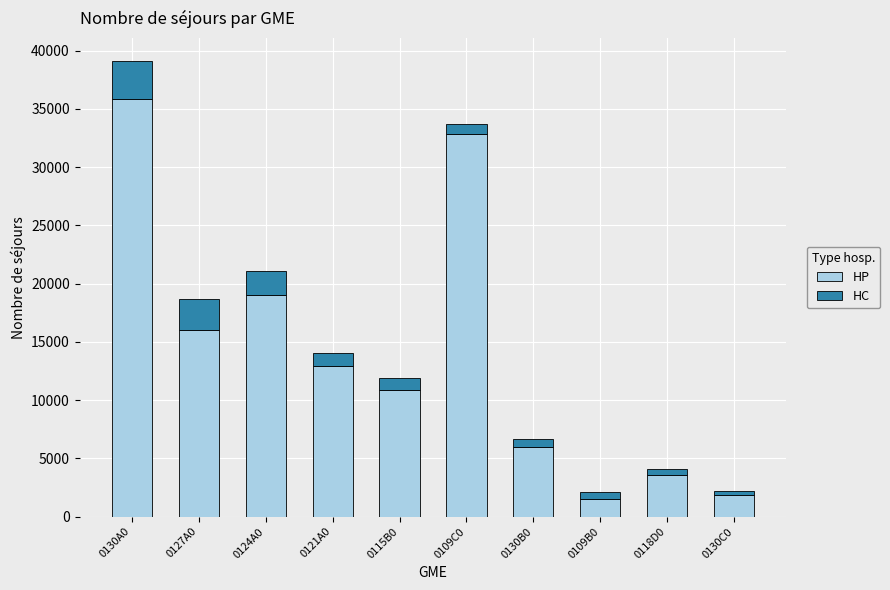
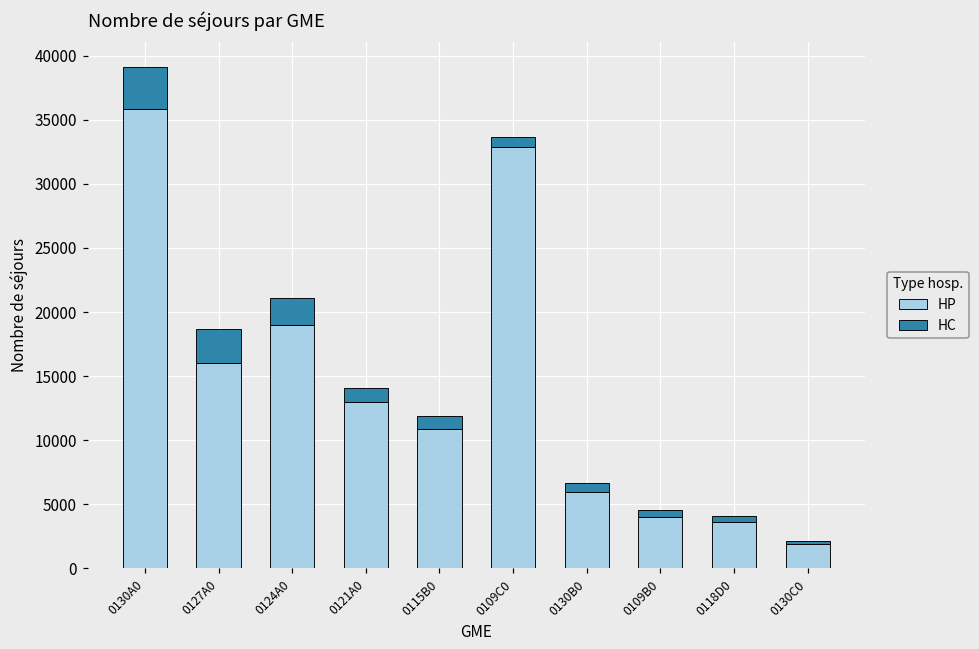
HP, 0109B0: 1500 -> 4000
